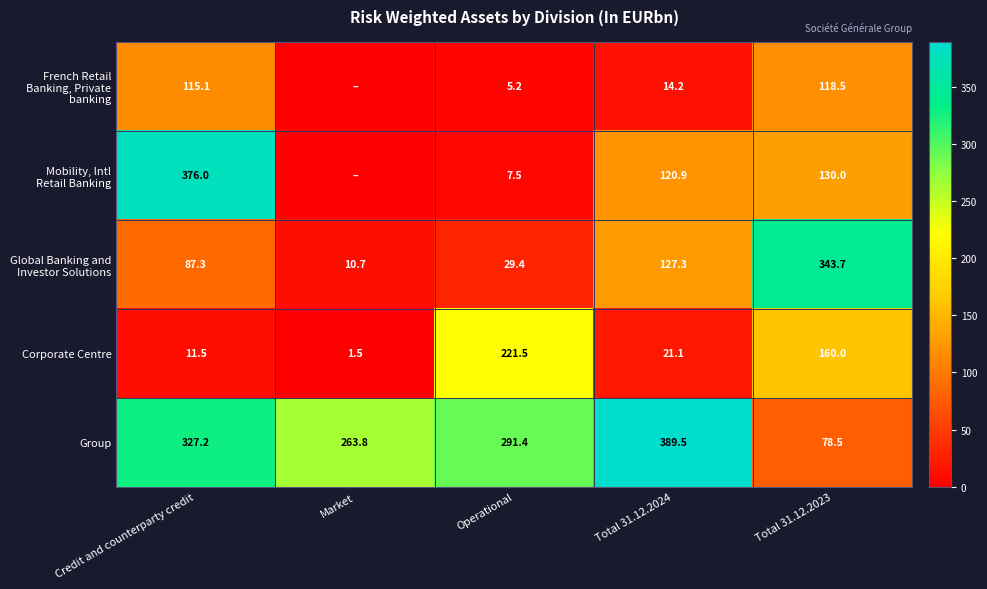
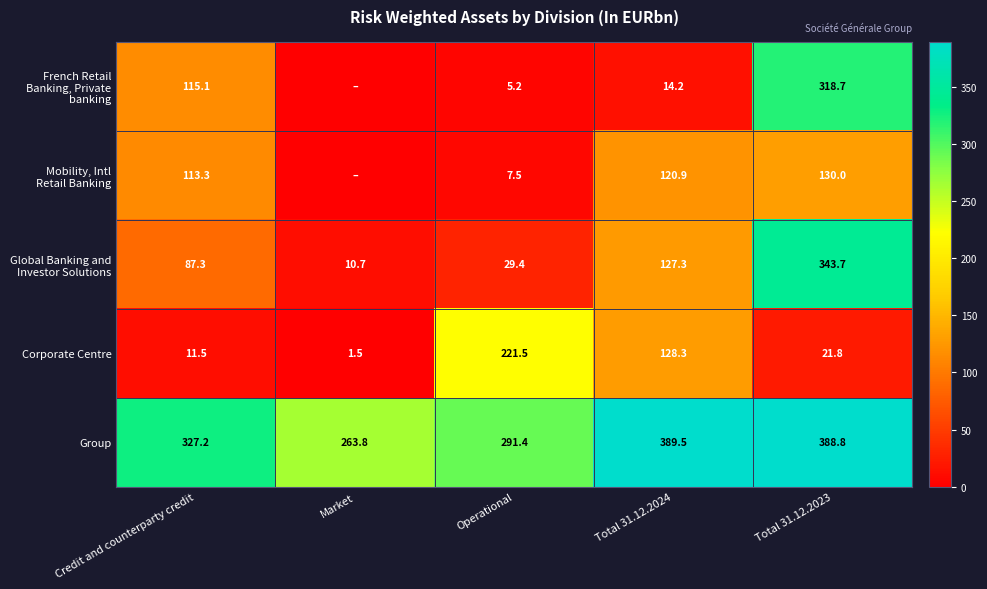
French Retail Banking, Private banking, Total 31.12.2023: 118.5 -> 318.7
Mobility, Intl Retail Banking, Credit and counterparty credit: 376.0 -> 113.3
Corporate Centre, Total 31.12.2024: 21.1 -> 128.3
Corporate Centre, Total 31.12.2023: 160.0 -> 21.8
Group, Total 31.12.2023: 78.5 -> 388.8
